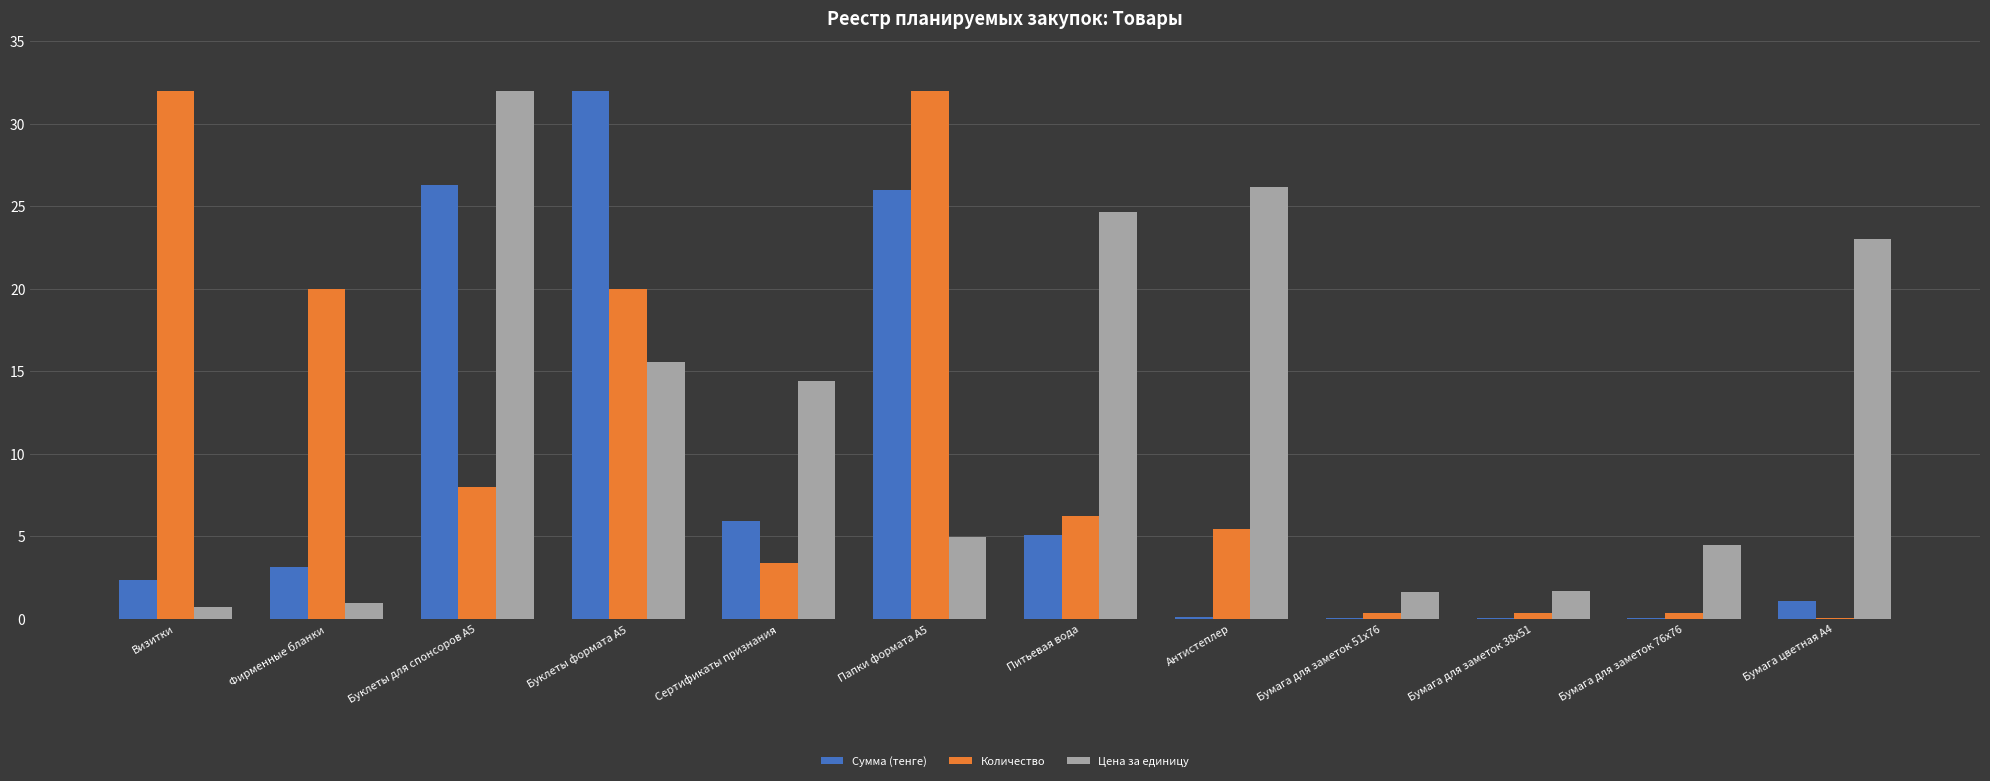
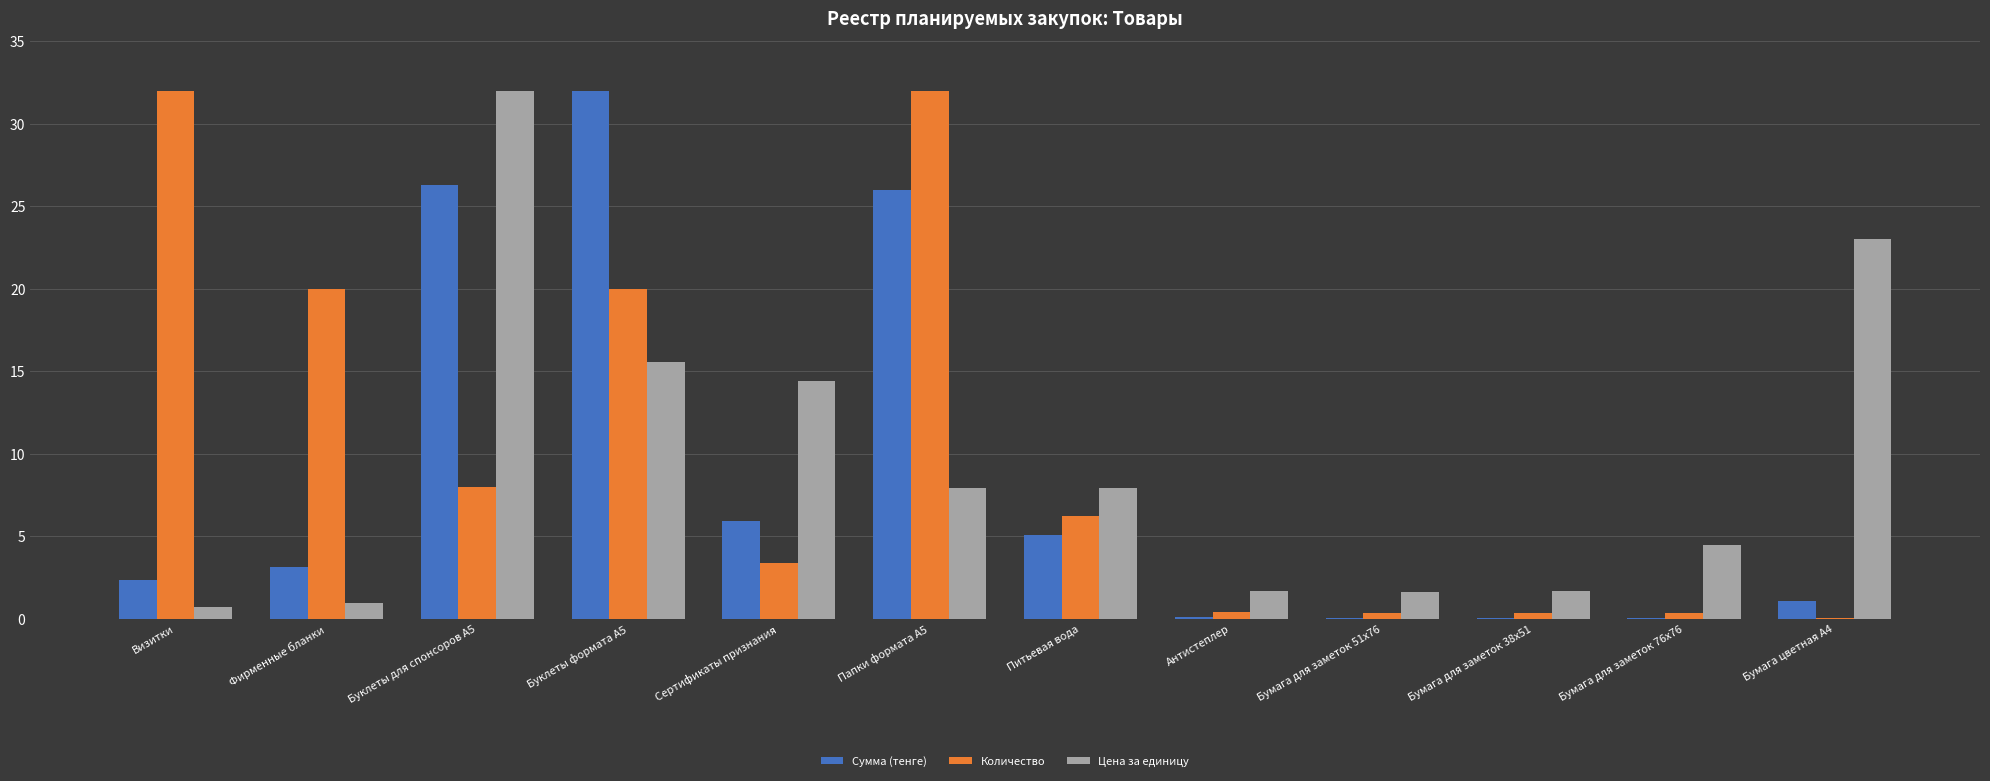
Цена за единицу, Папки формата А5: 5.0 -> 7.9
Цена за единицу, Питьевая вода: 24.6 -> 7.9
Количество, Антистеплер: 5.4 -> 0.4
Цена за единицу, Антистеплер: 26.2 -> 1.7
